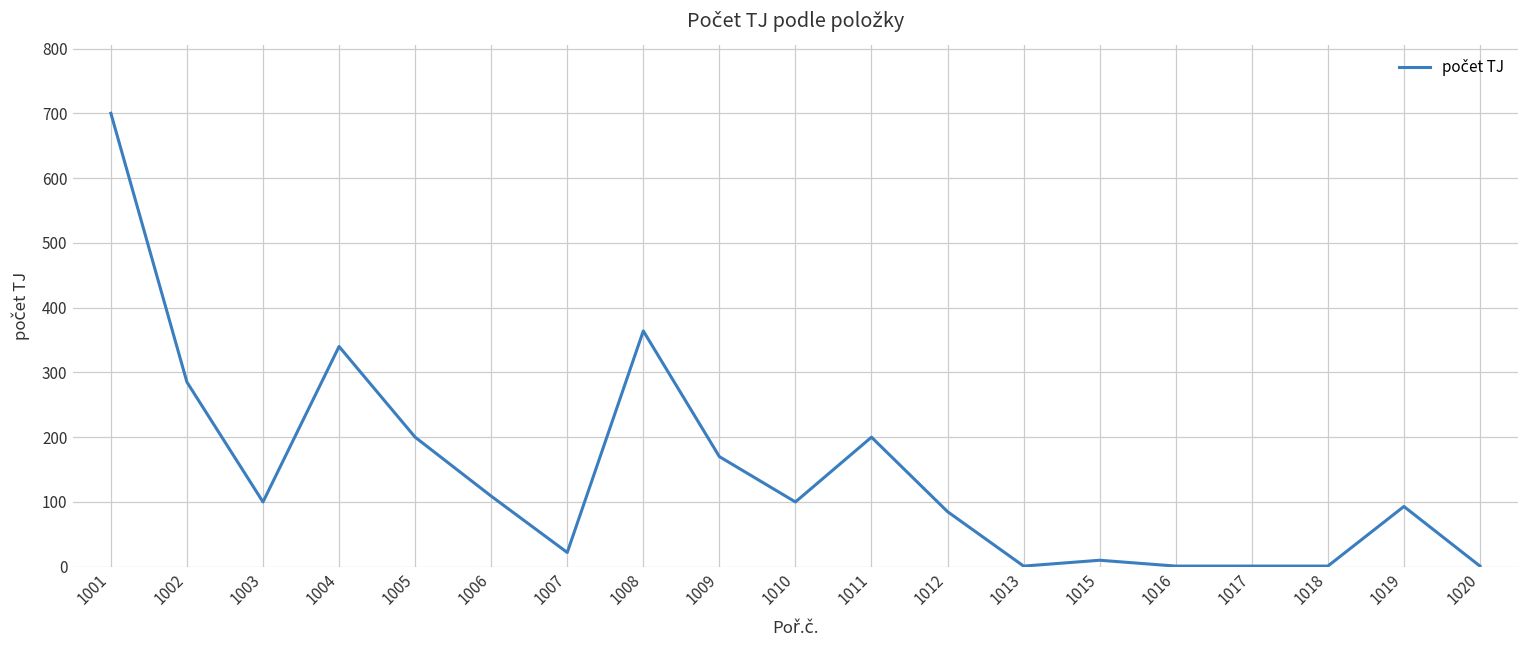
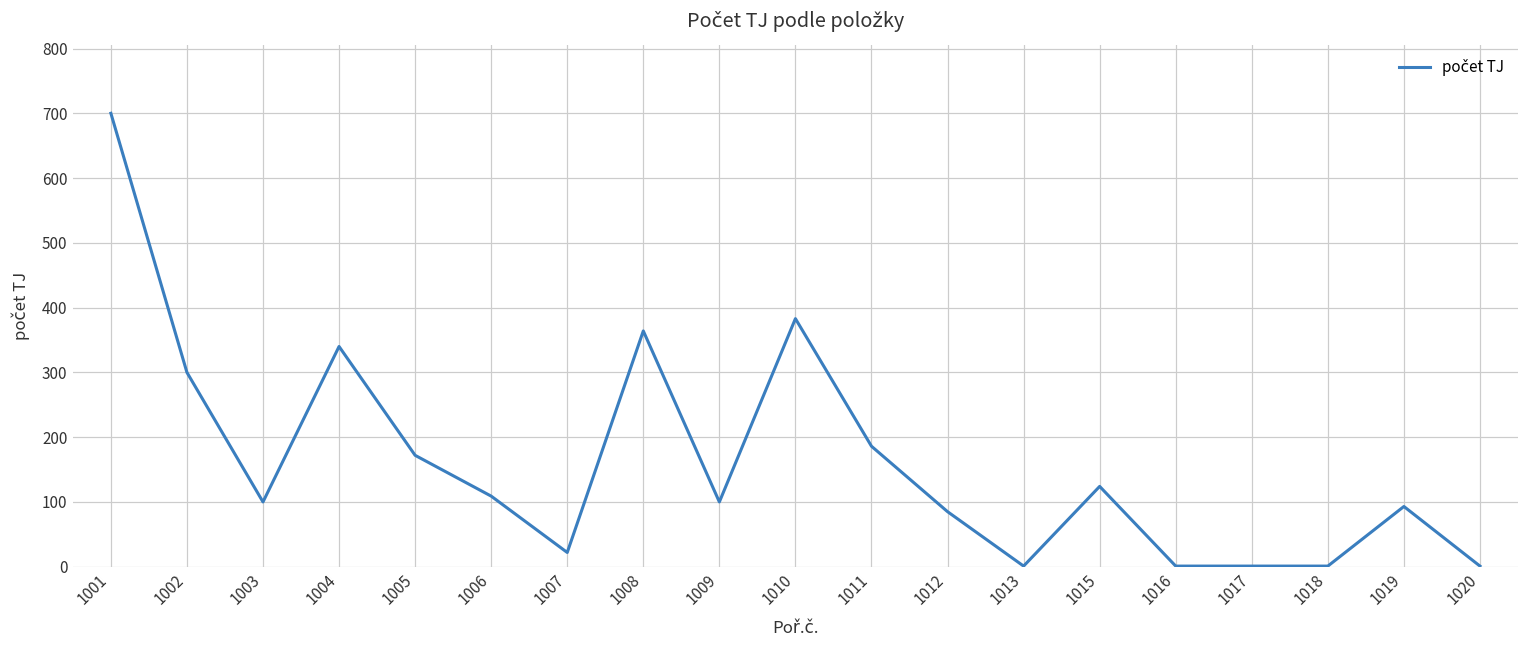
1002: 290 -> 300
1005: 200 -> 170
1009: 170 -> 100
1010: 100 -> 380
1011: 200 -> 190
1015: 10 -> 120
